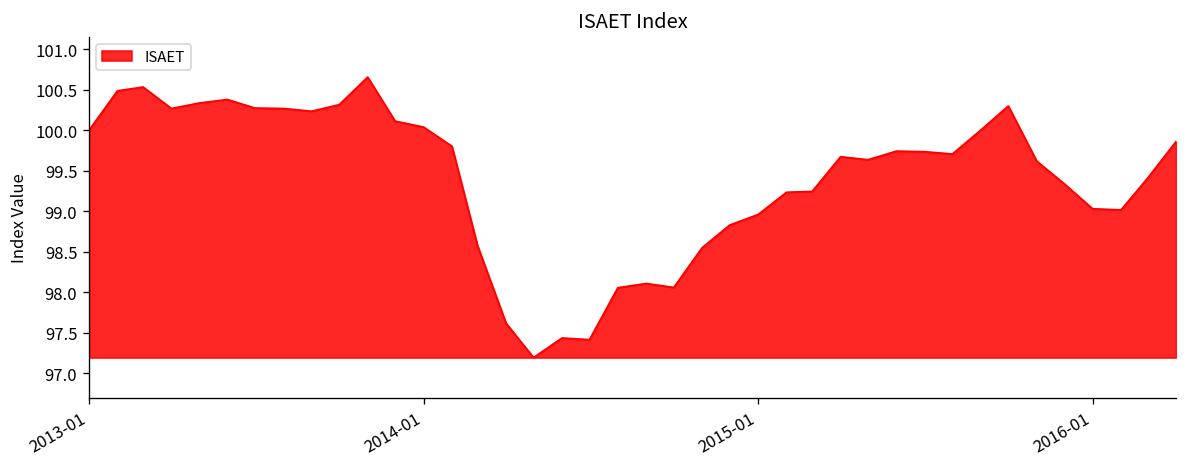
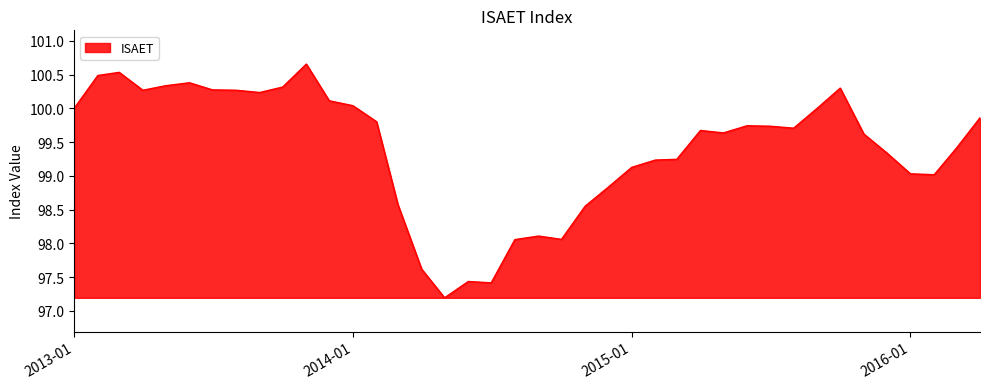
2015-01: 99.0 -> 99.1
